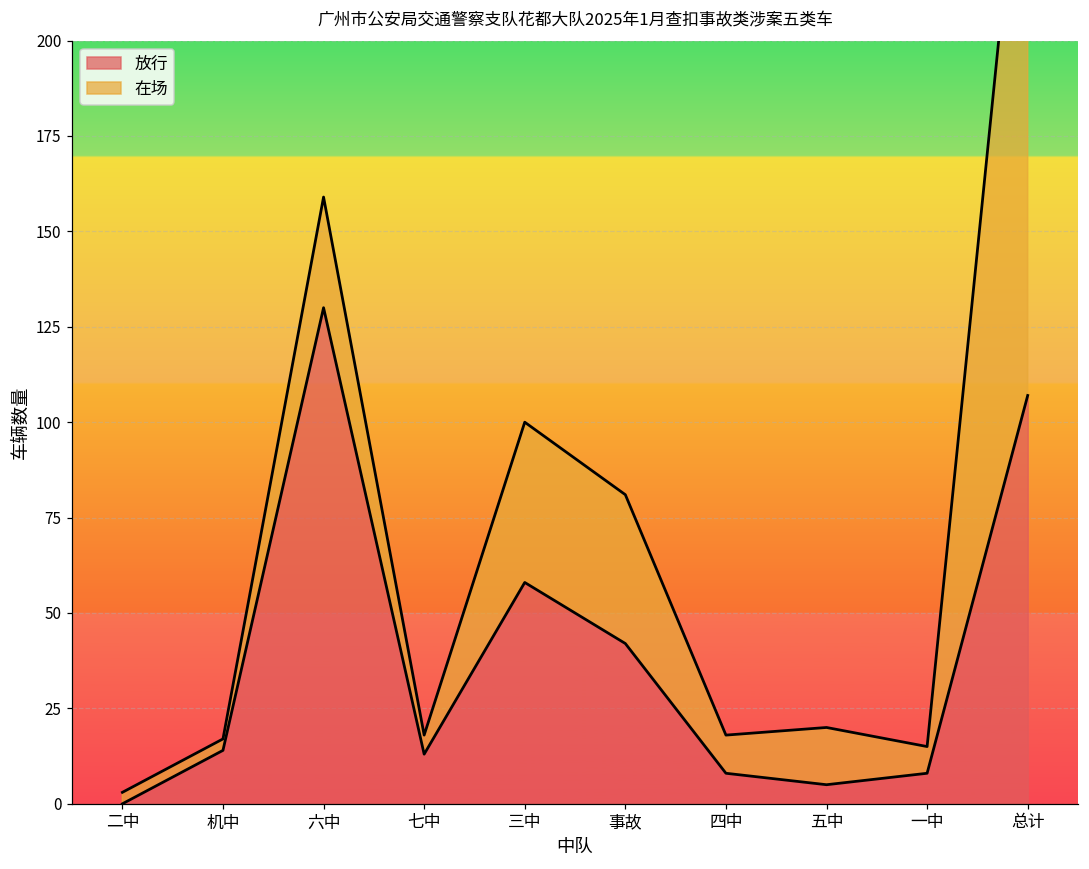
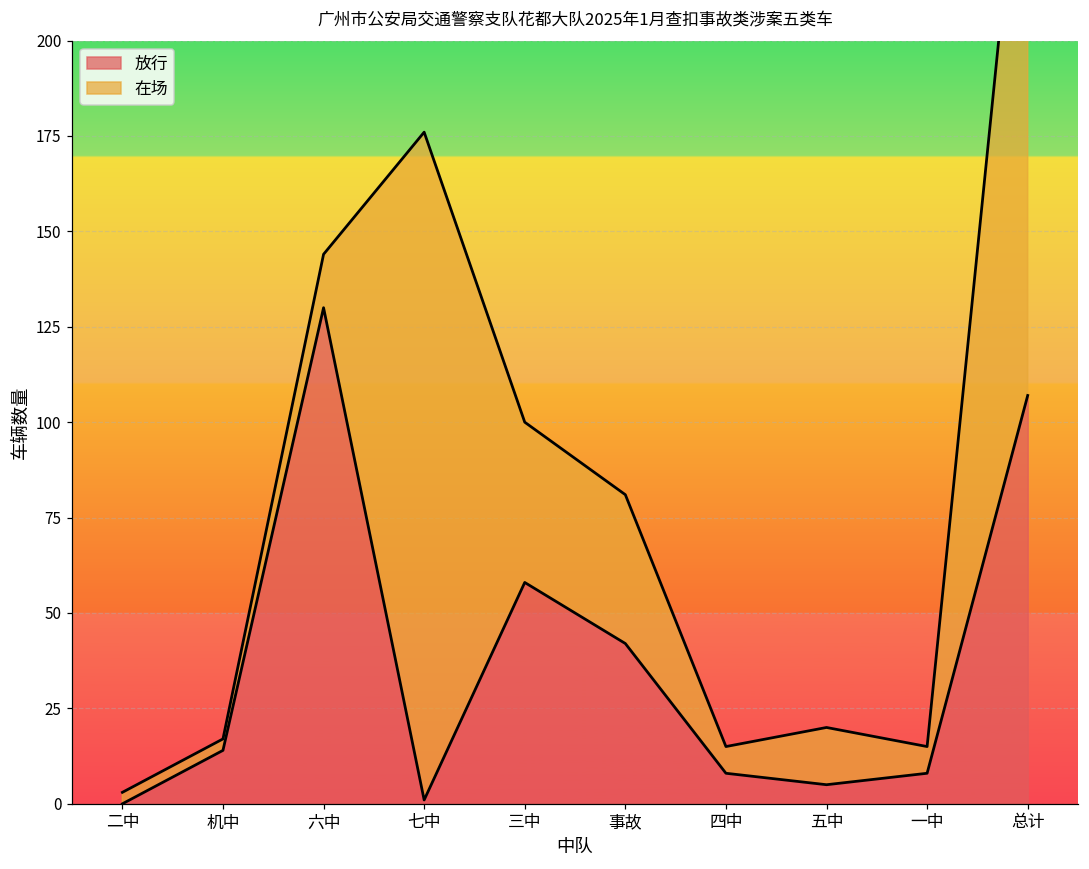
在场, 六中: 29 -> 14
放行, 七中: 13 -> 1
在场, 七中: 5 -> 175
在场, 四中: 10 -> 7
